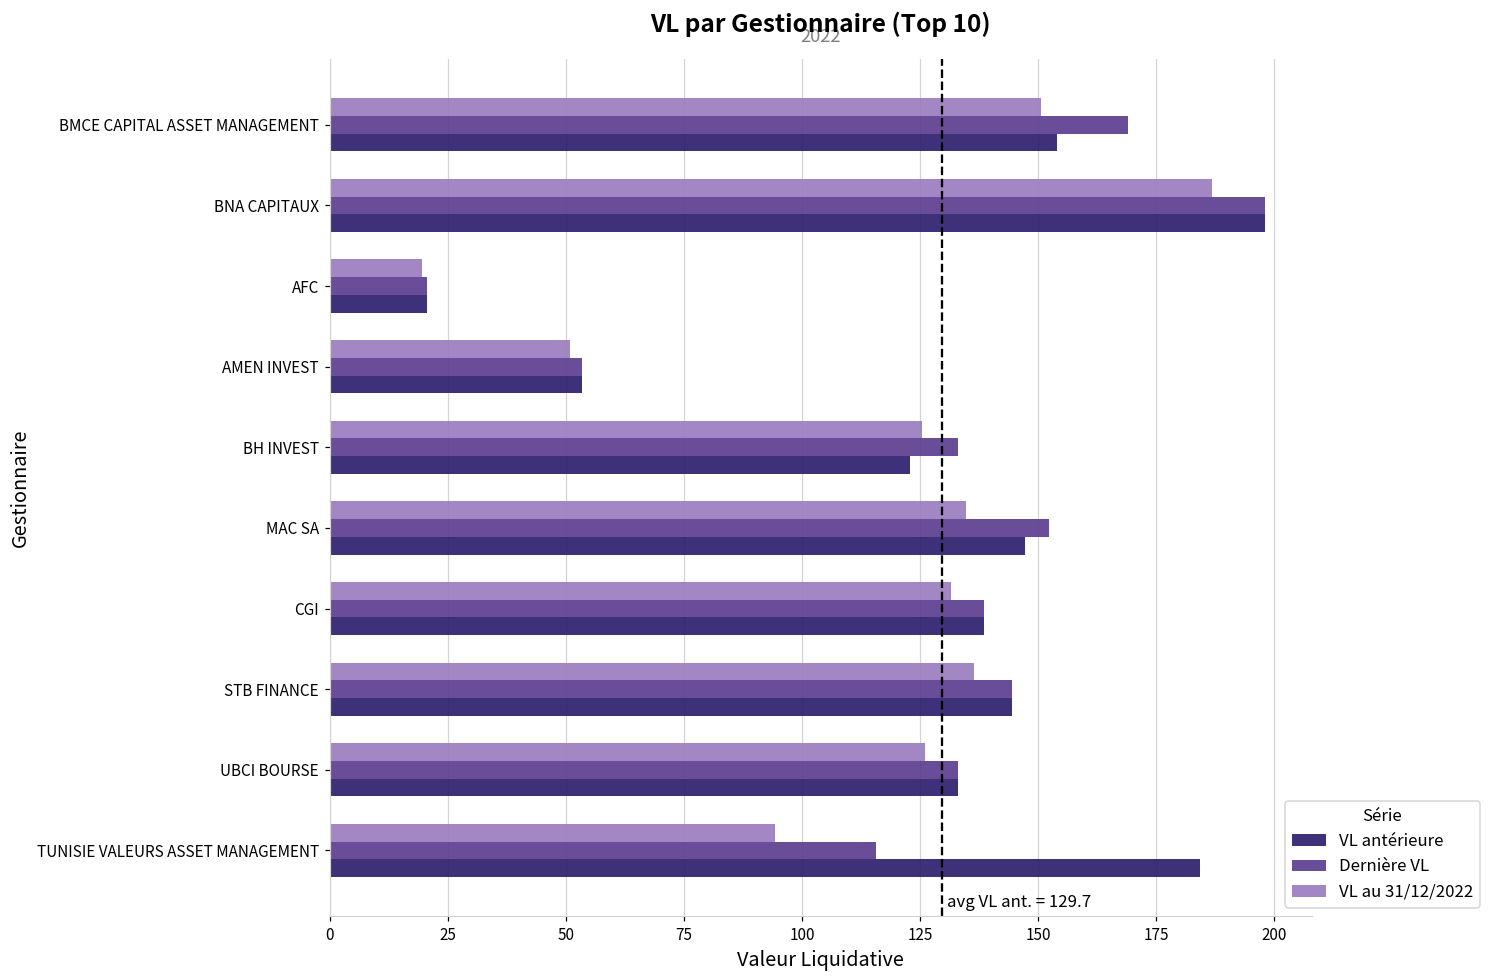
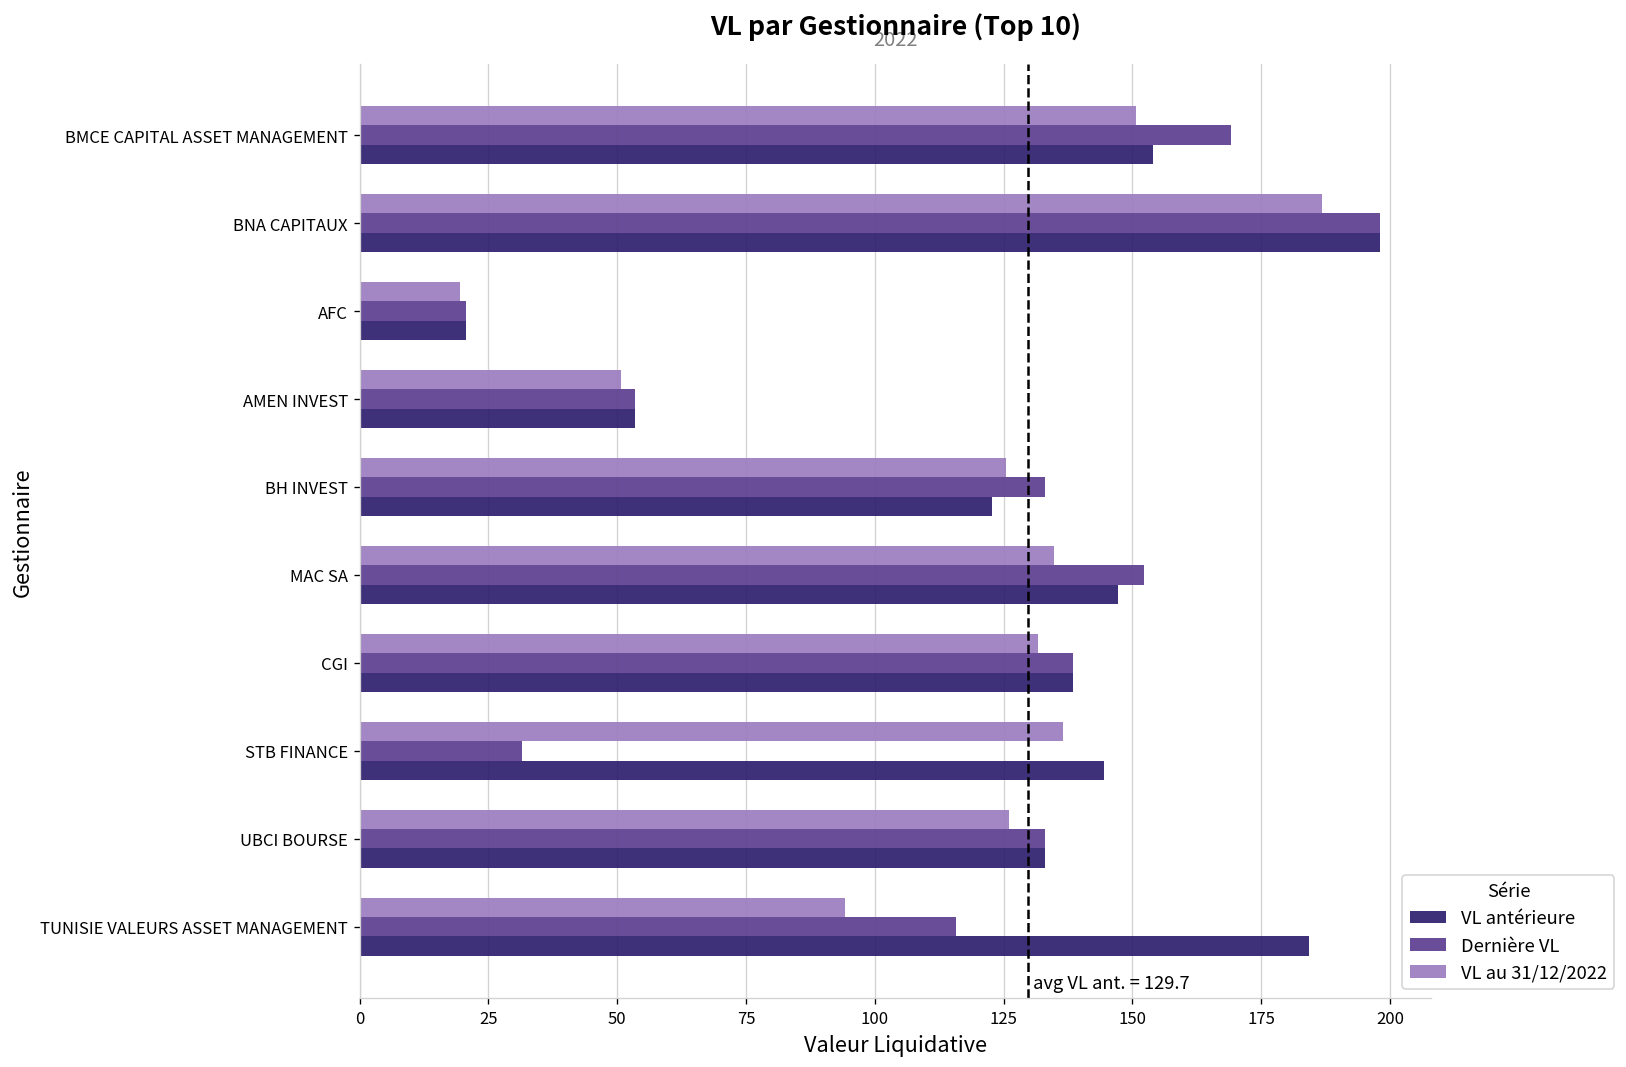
Dernière VL, STB FINANCE: 145 -> 31
